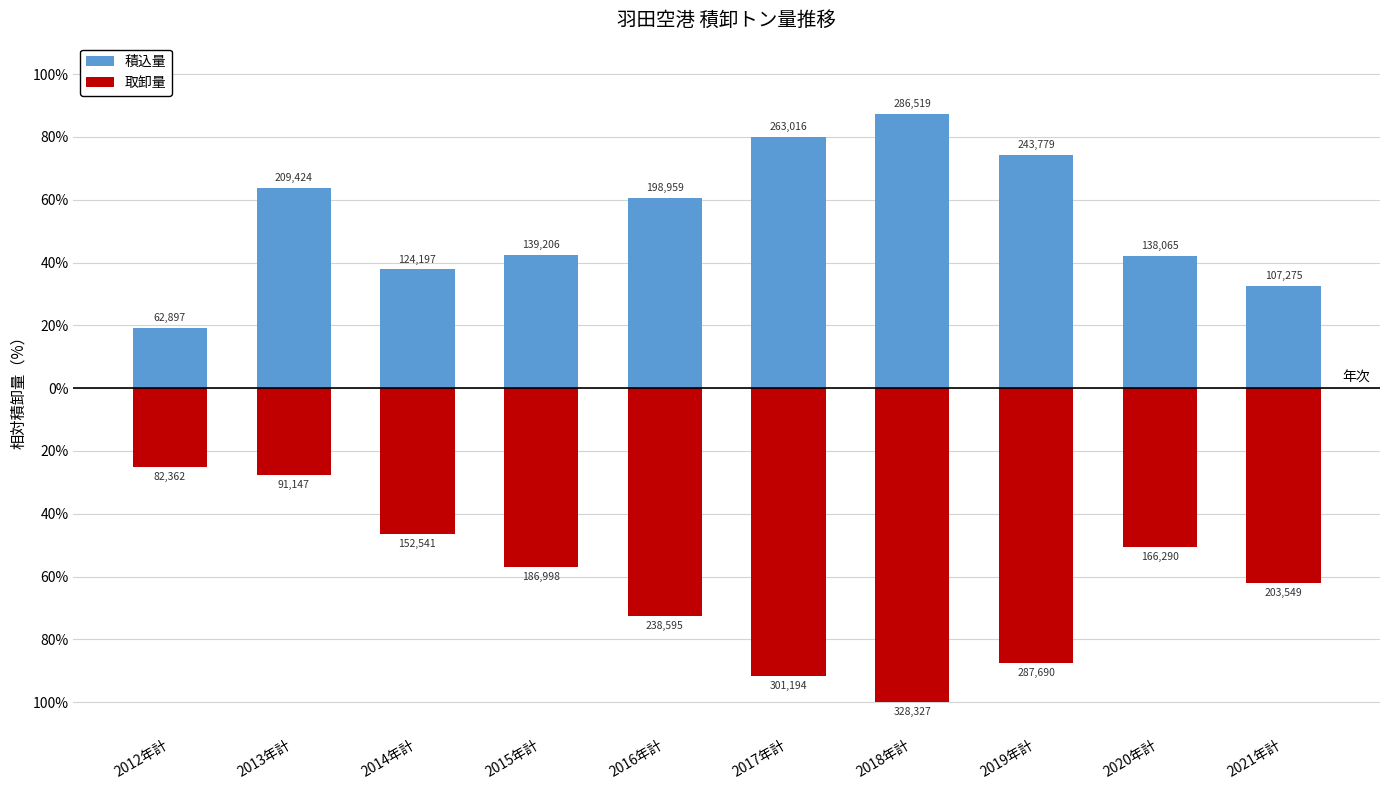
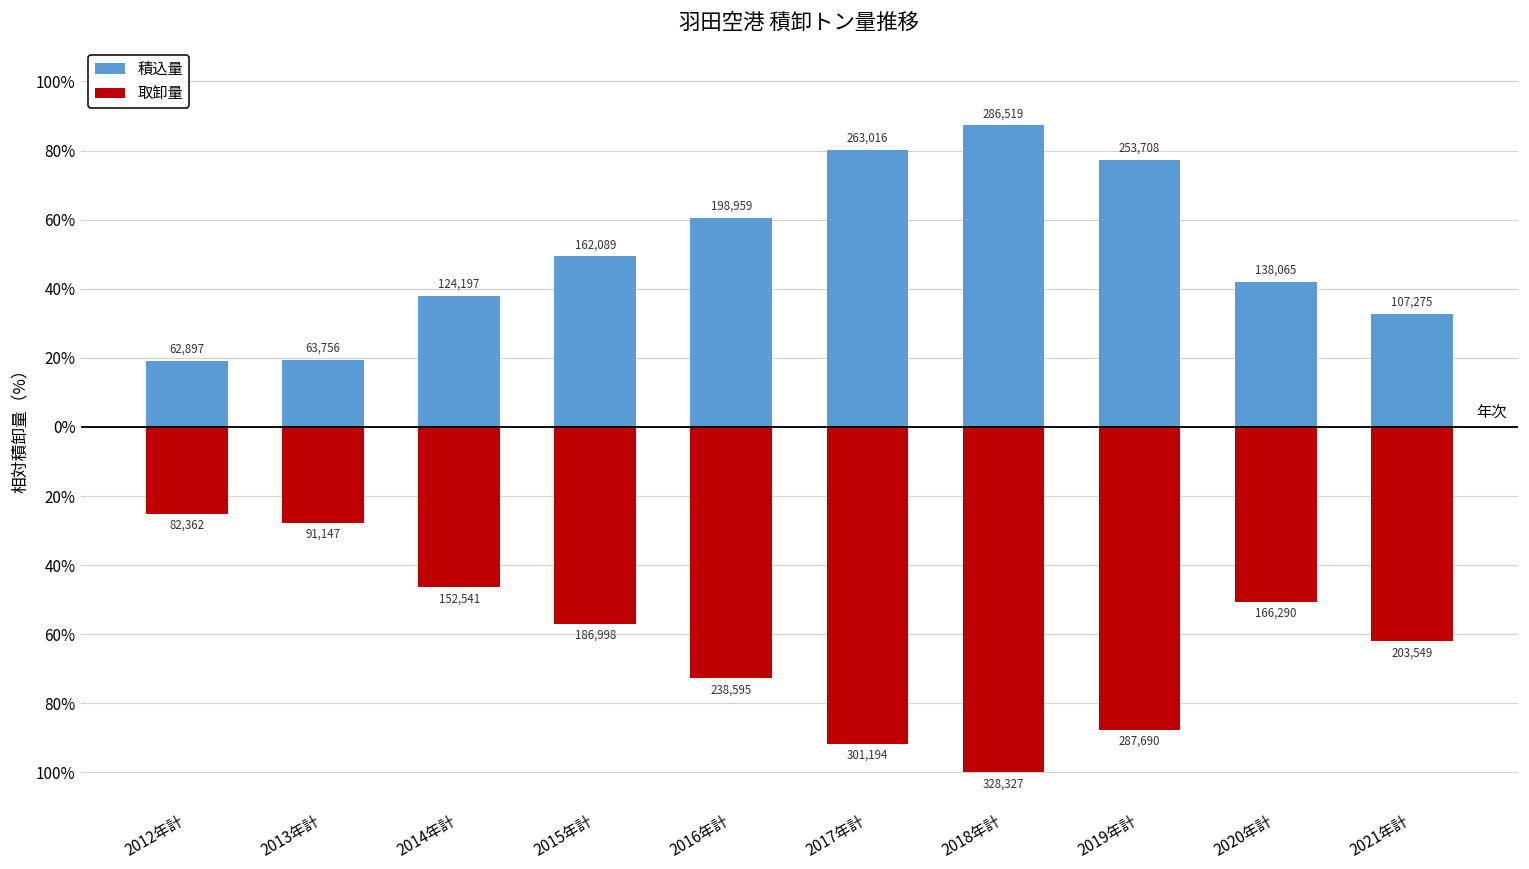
積込量, 2013年計: 209,424 -> 63,756
積込量, 2015年計: 139,206 -> 162,089
積込量, 2019年計: 243,779 -> 253,708
